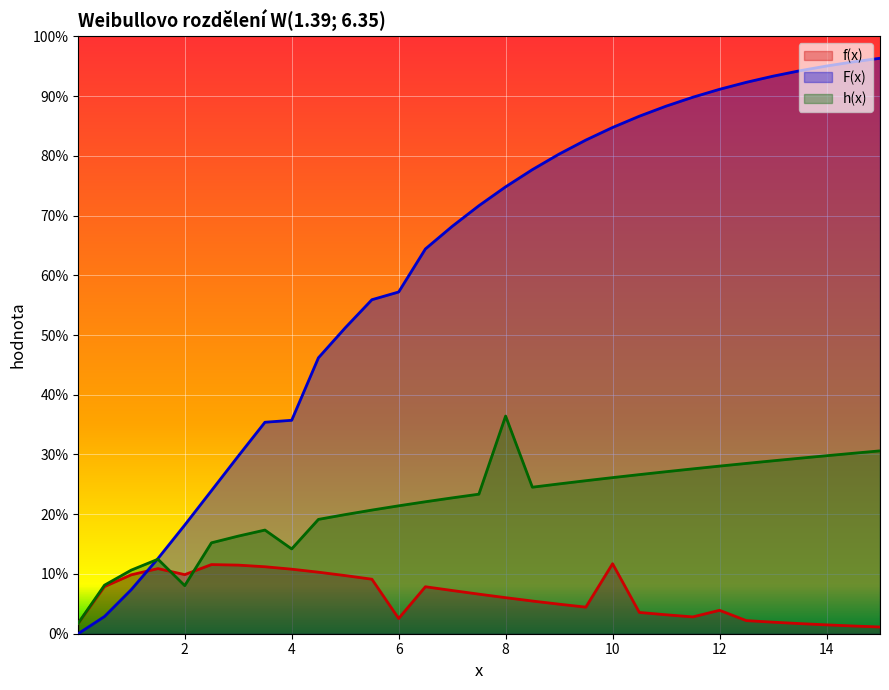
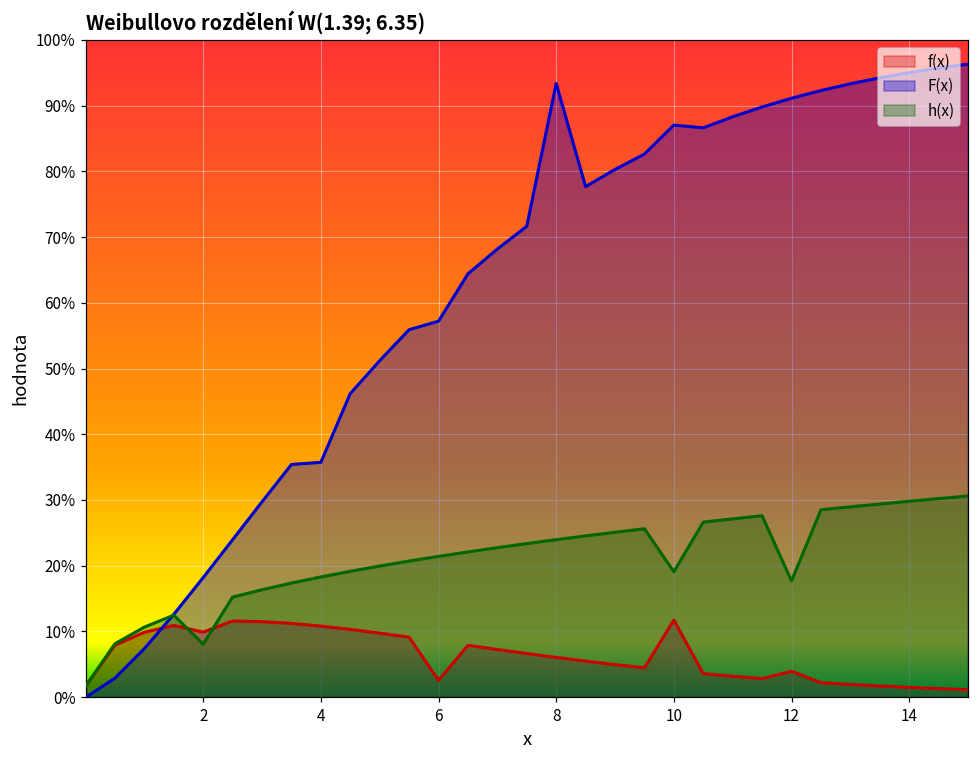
h(x), 4: 14% -> 18%
F(x), 8: 75% -> 93%
h(x), 8: 36% -> 24%
F(x), 10: 85% -> 87%
h(x), 10: 26% -> 19%
h(x), 12: 28% -> 18%
